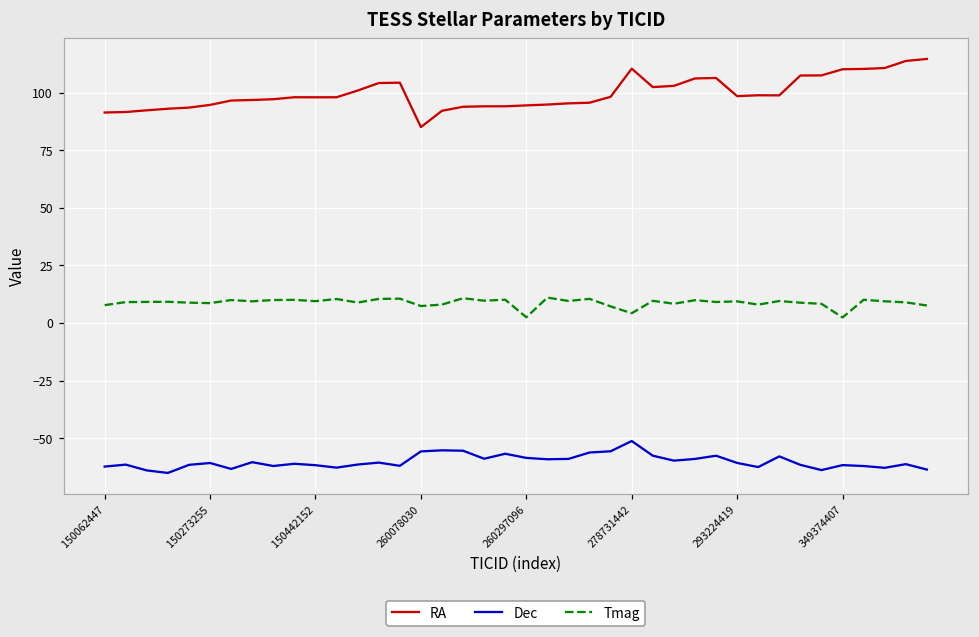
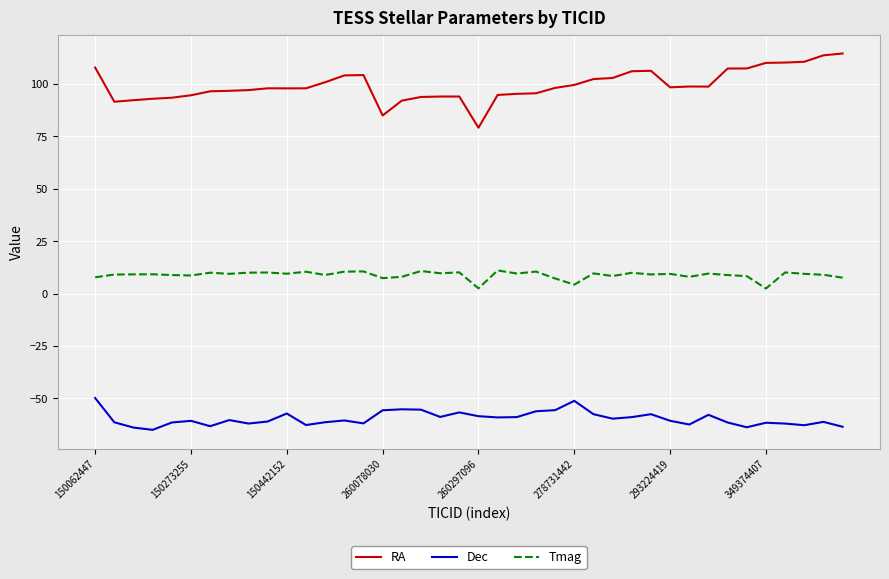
RA, 150062447: 91 -> 108
Dec, 150062447: -62 -> -50
Dec, 150442152: -62 -> -57
RA, 260297096: 94 -> 79
RA, 278731442: 110 -> 100
